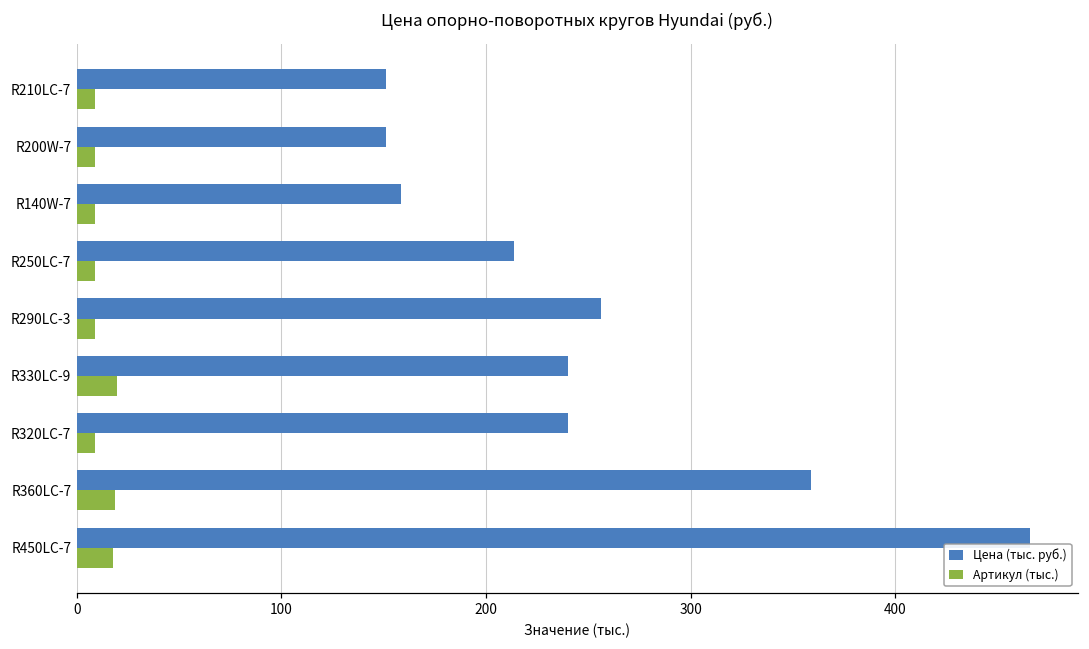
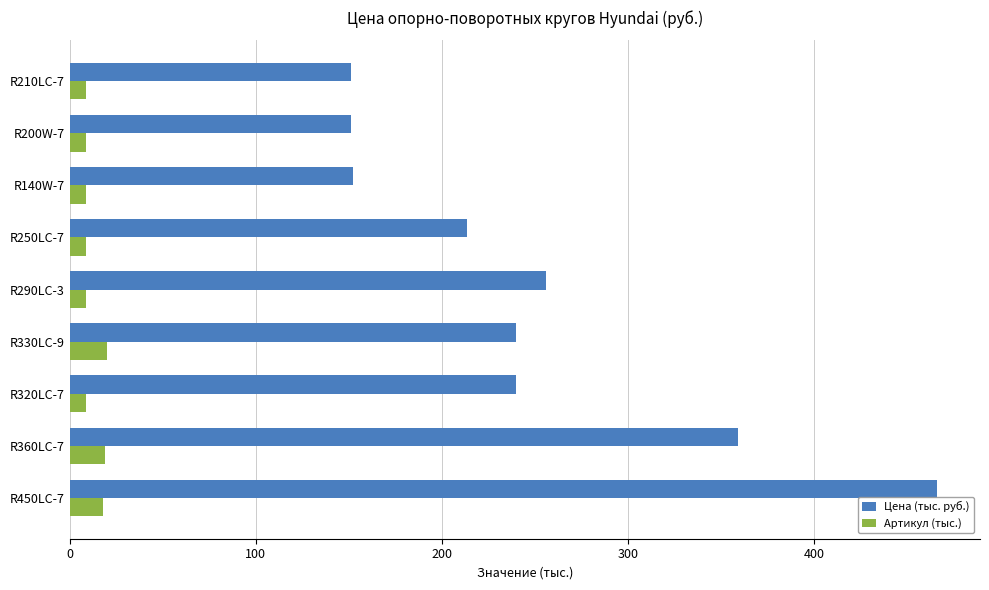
Цена (тыс. руб.), R140W-7: 159 -> 152
